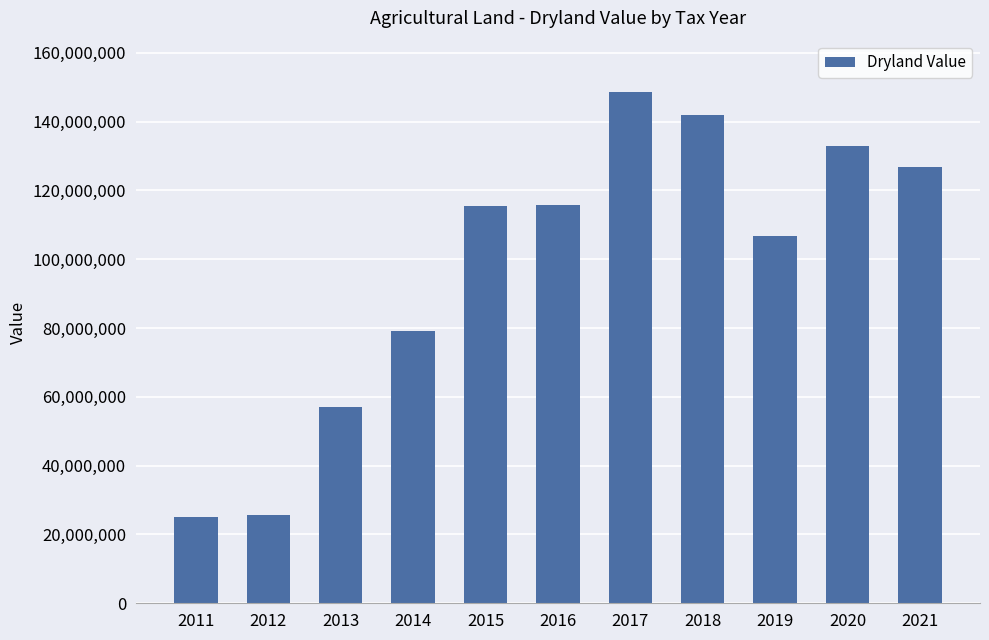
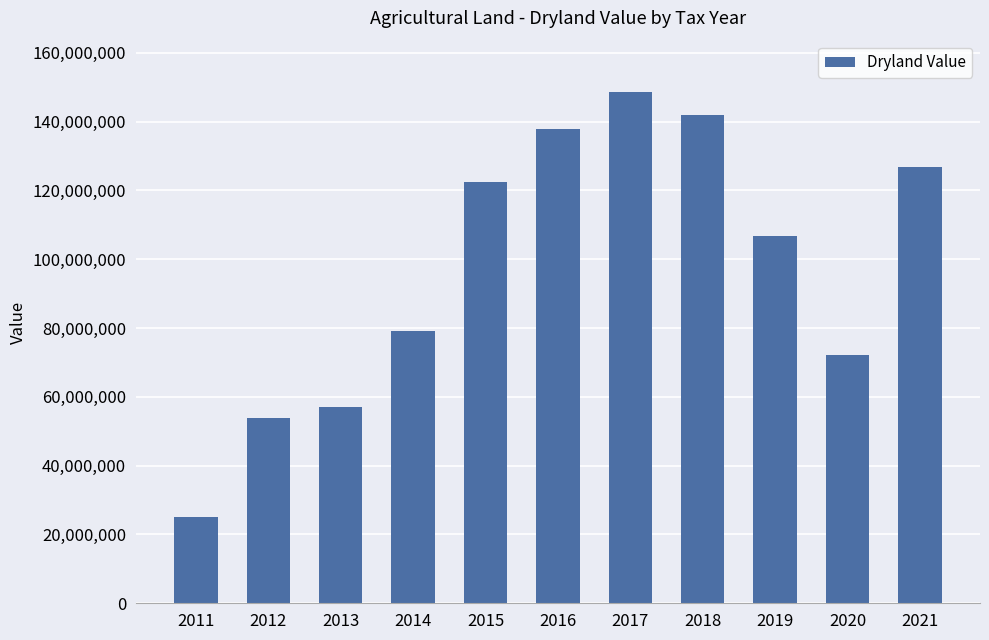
2012: 26,000,000 -> 54,000,000
2015: 115,000,000 -> 123,000,000
2016: 116,000,000 -> 138,000,000
2020: 133,000,000 -> 72,000,000
